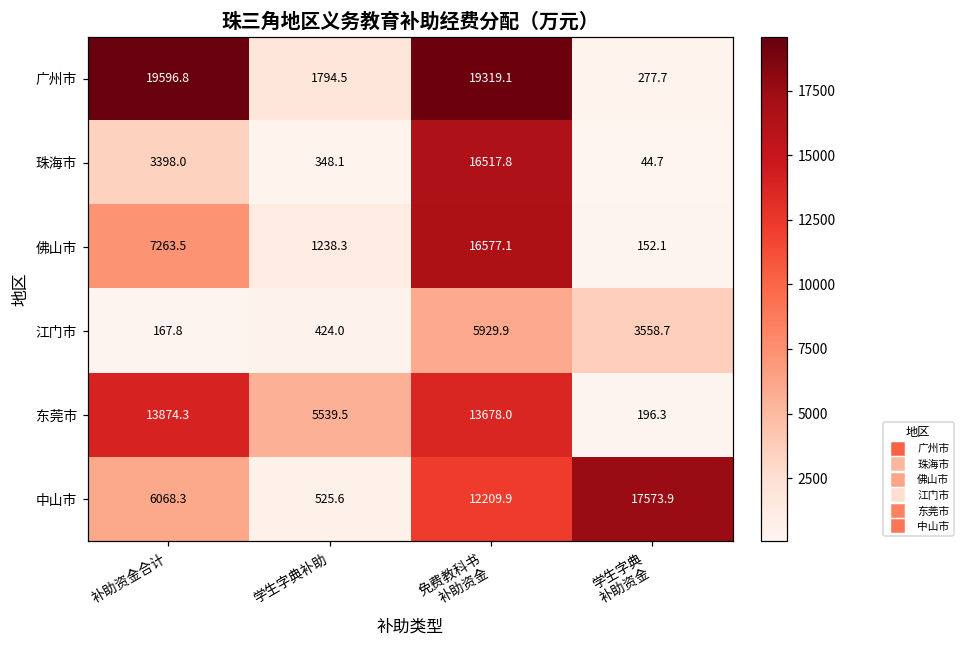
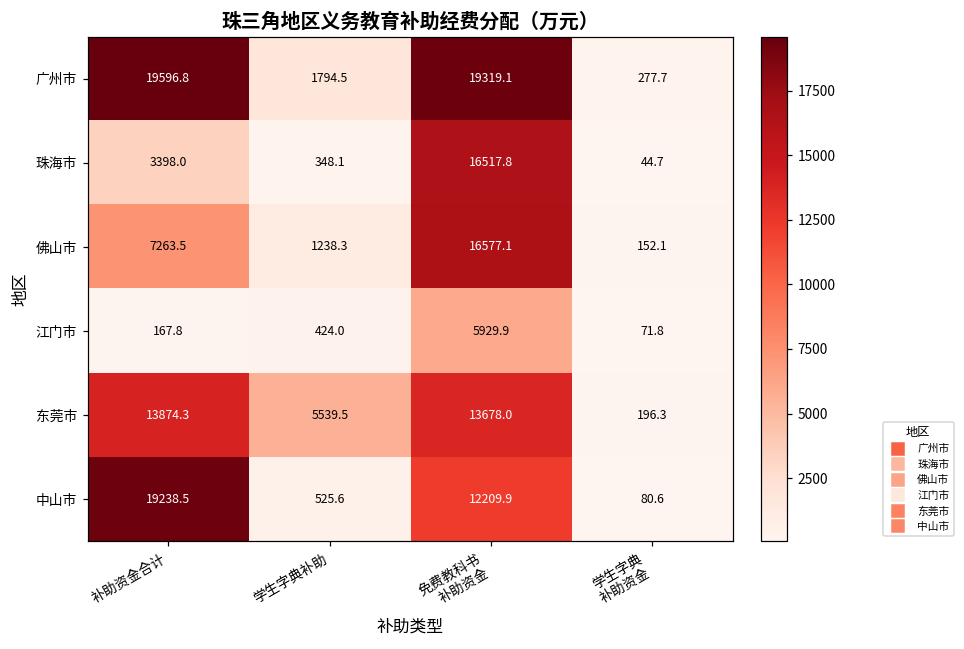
江门市, 学生字典 补助资金: 3558.7 -> 71.8
中山市, 补助资金合计: 6068.3 -> 19238.5
中山市, 学生字典 补助资金: 17573.9 -> 80.6
